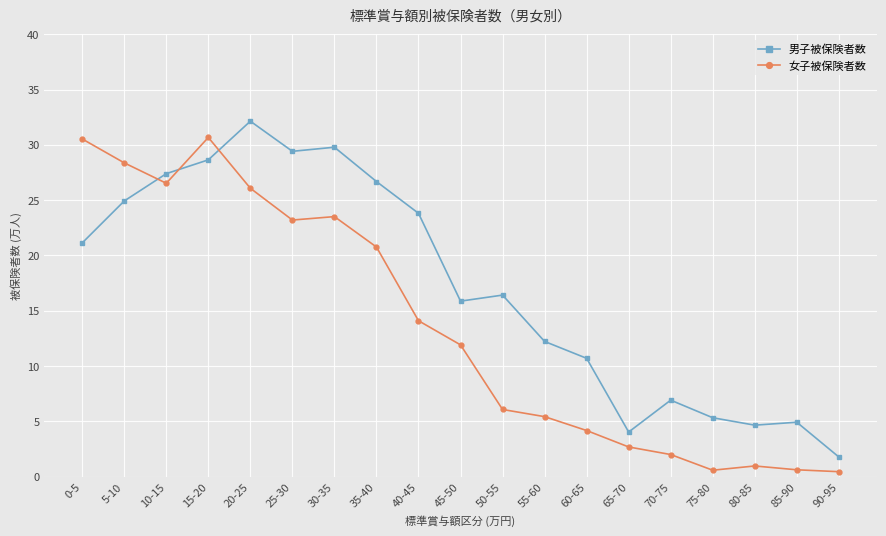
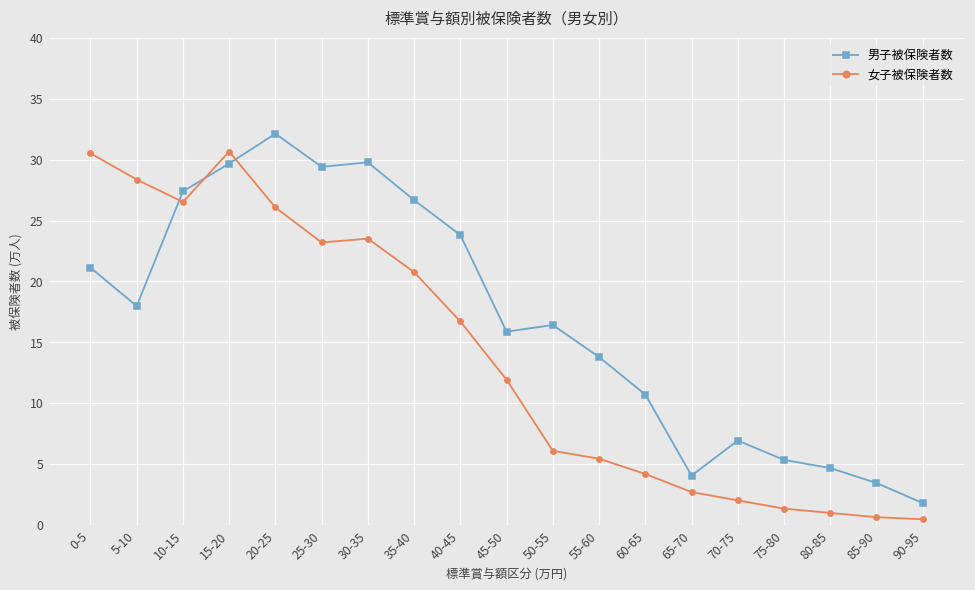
男子被保険者数, 5-10: 24.9 -> 18.0
男子被保険者数, 15-20: 28.6 -> 29.7
女子被保険者数, 40-45: 14.1 -> 16.7
男子被保険者数, 55-60: 12.2 -> 13.8
女子被保険者数, 75-80: 0.6 -> 1.3
男子被保険者数, 85-90: 4.9 -> 3.4
